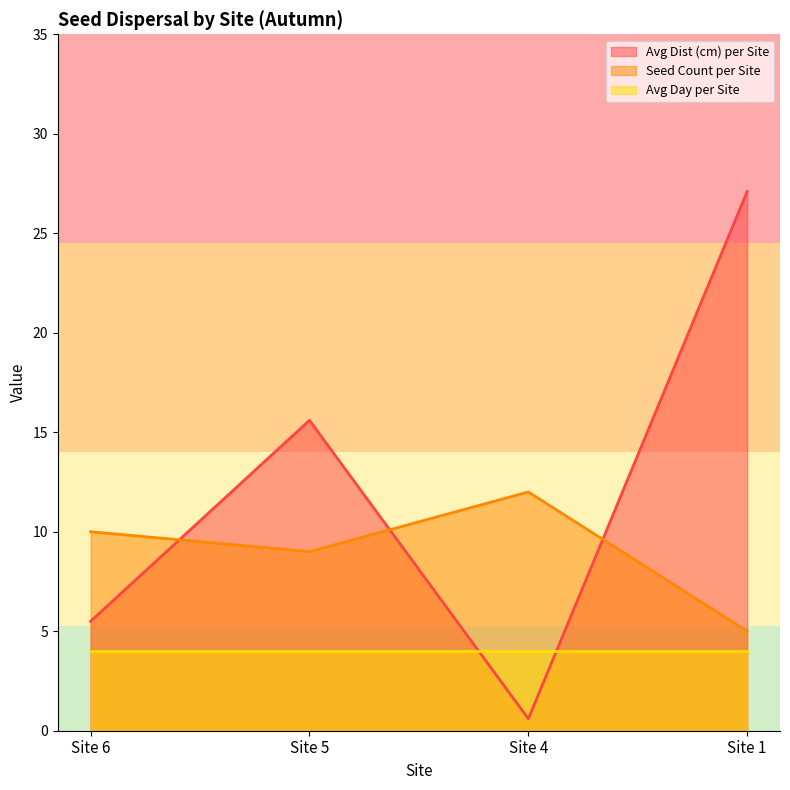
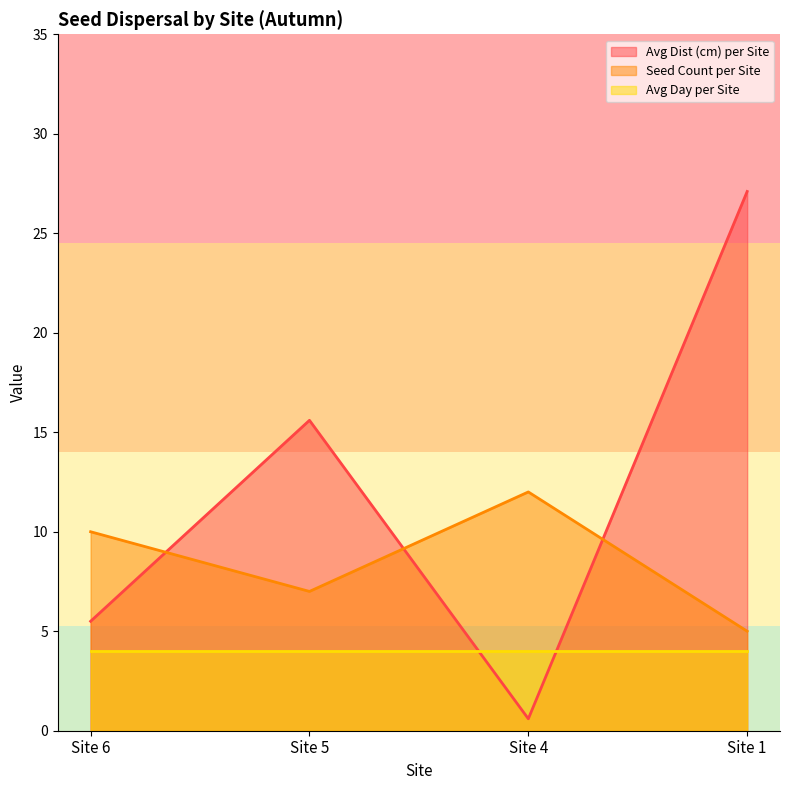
Seed Count per Site, Site 5: 9 -> 7
